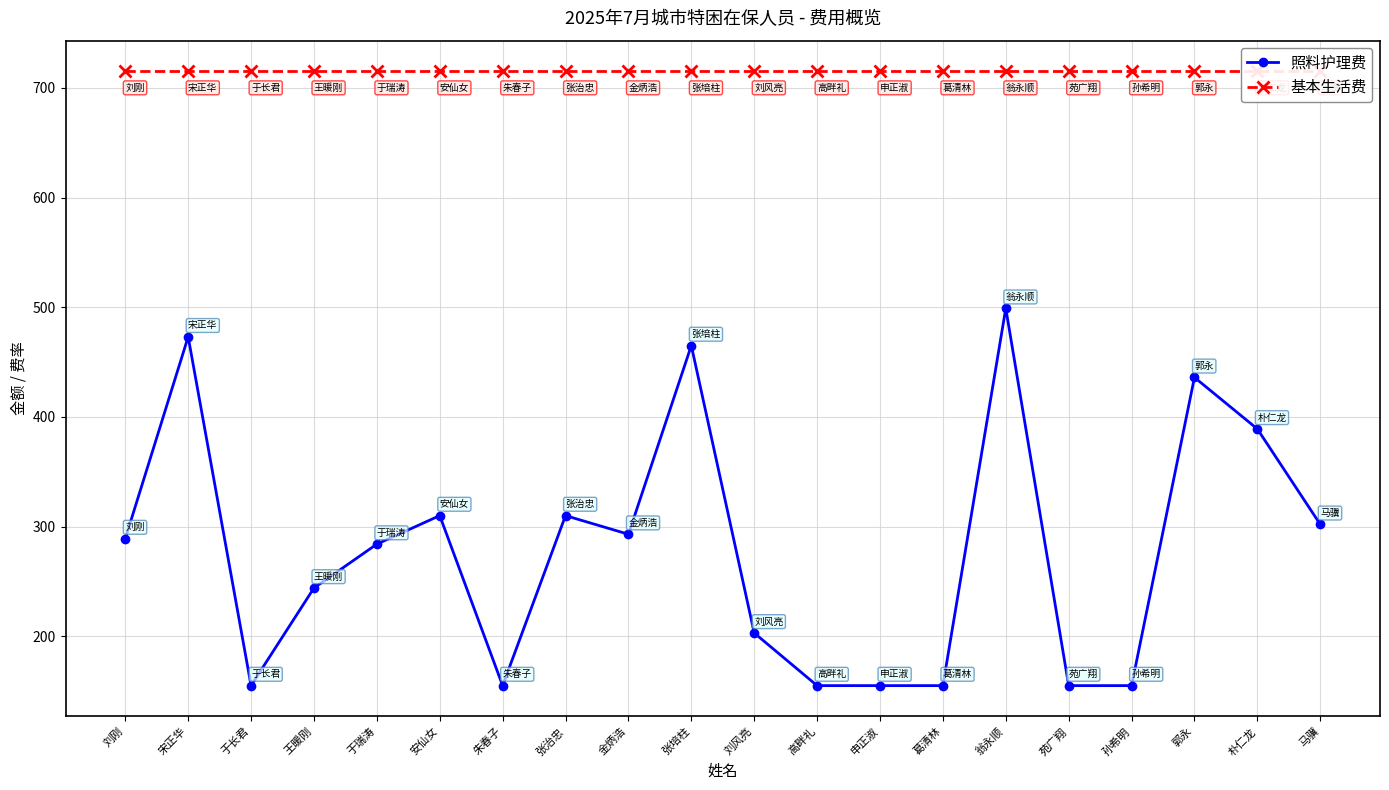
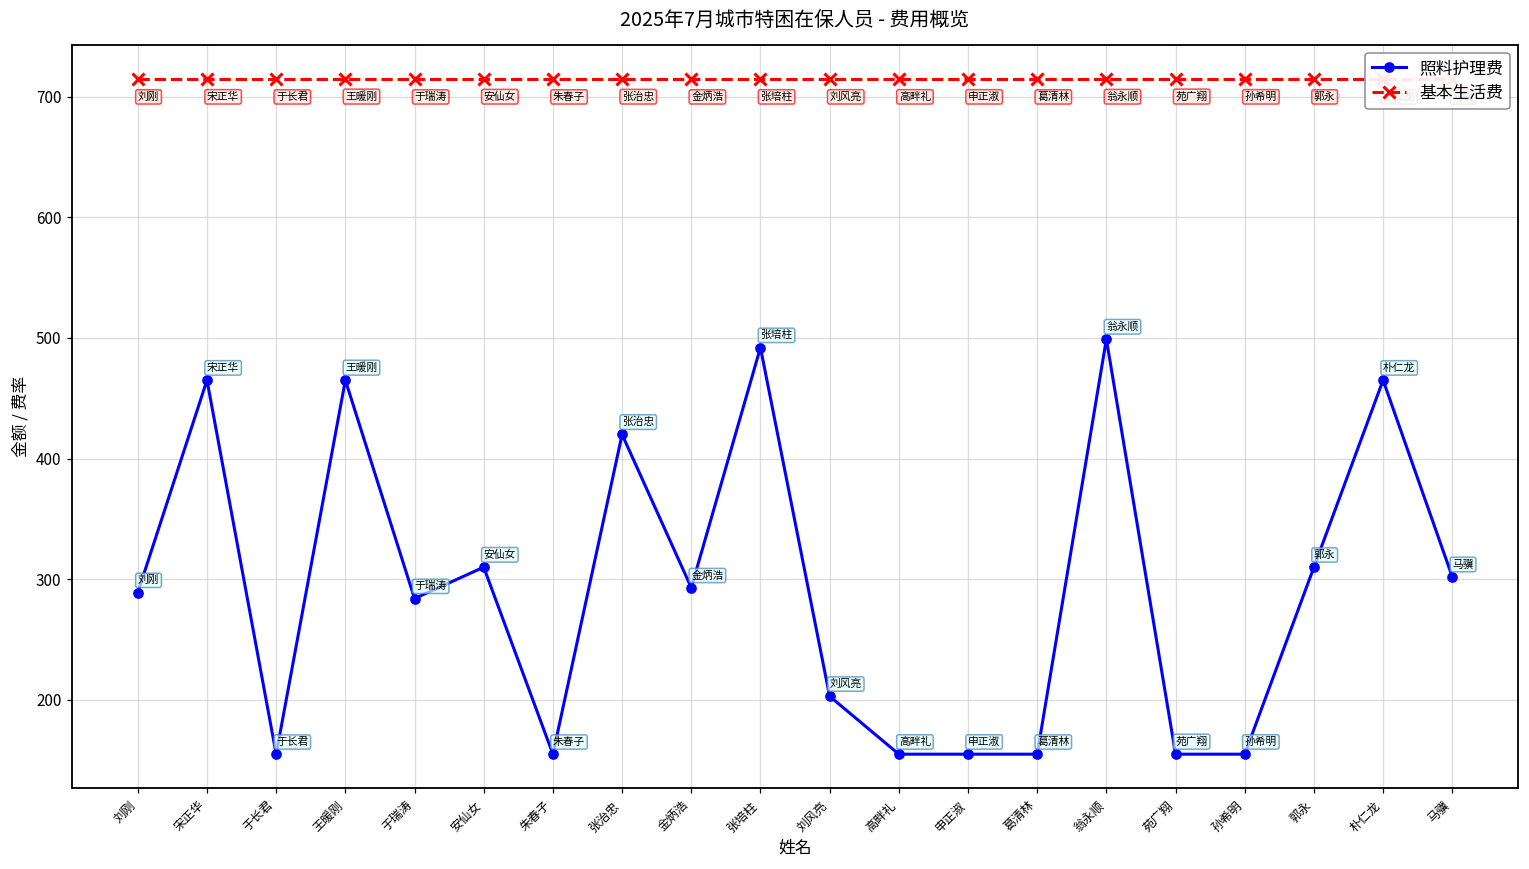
照料护理费, 宋正华: 473 -> 465
照料护理费, 王暖刚: 244 -> 465
照料护理费, 张治忠: 310 -> 420
照料护理费, 张培柱: 465 -> 492
照料护理费, 郭永: 436 -> 310
照料护理费, 朴仁龙: 389 -> 465
